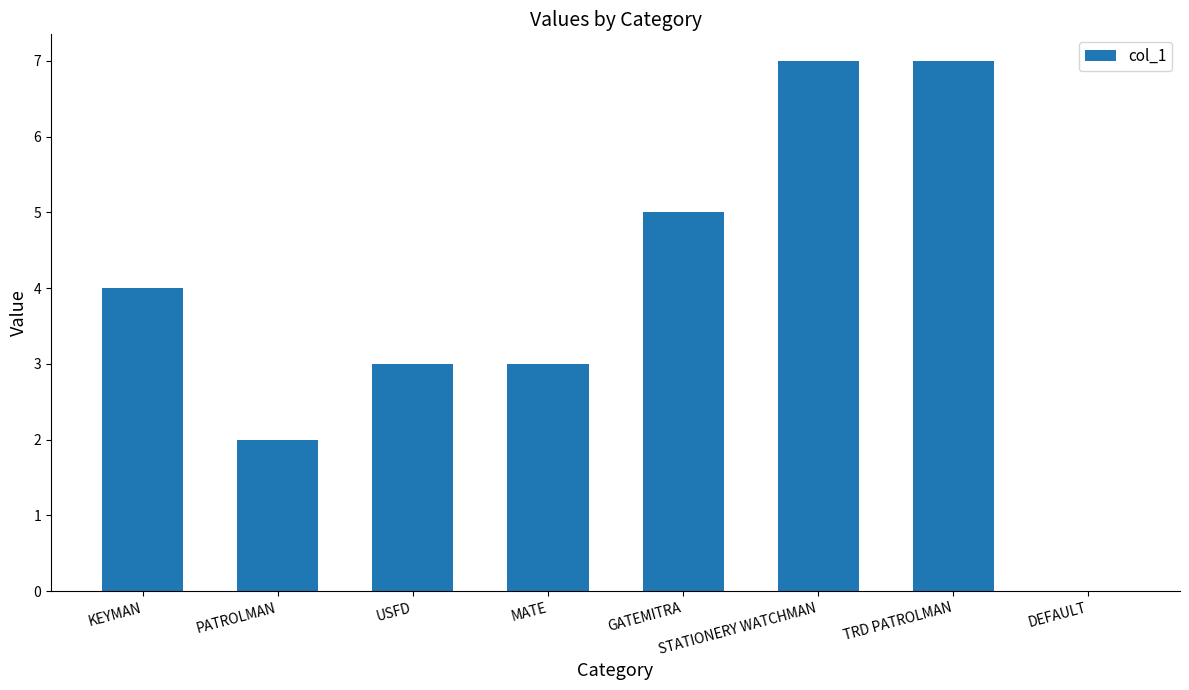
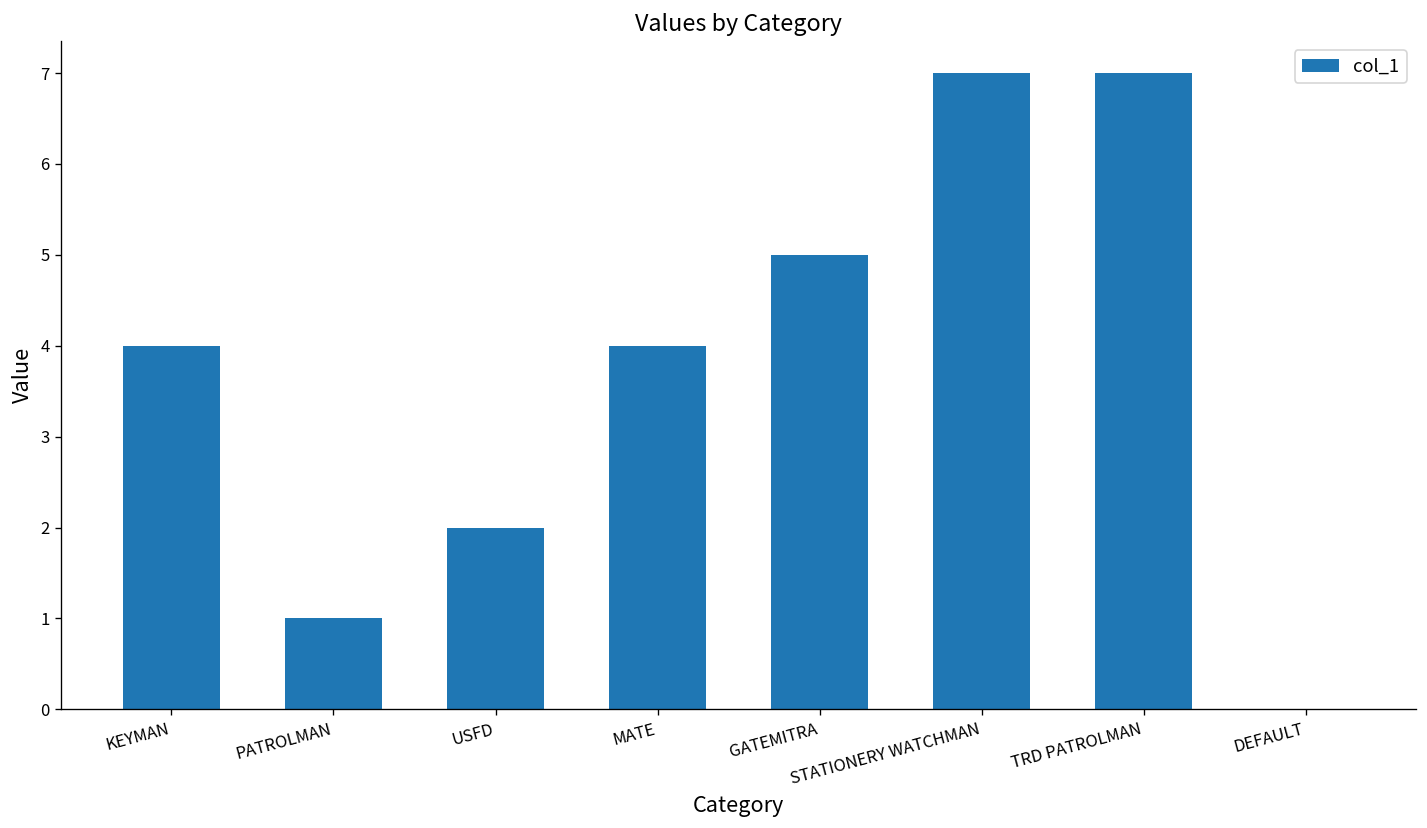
PATROLMAN: 2 -> 1
USFD: 3 -> 2
MATE: 3 -> 4
